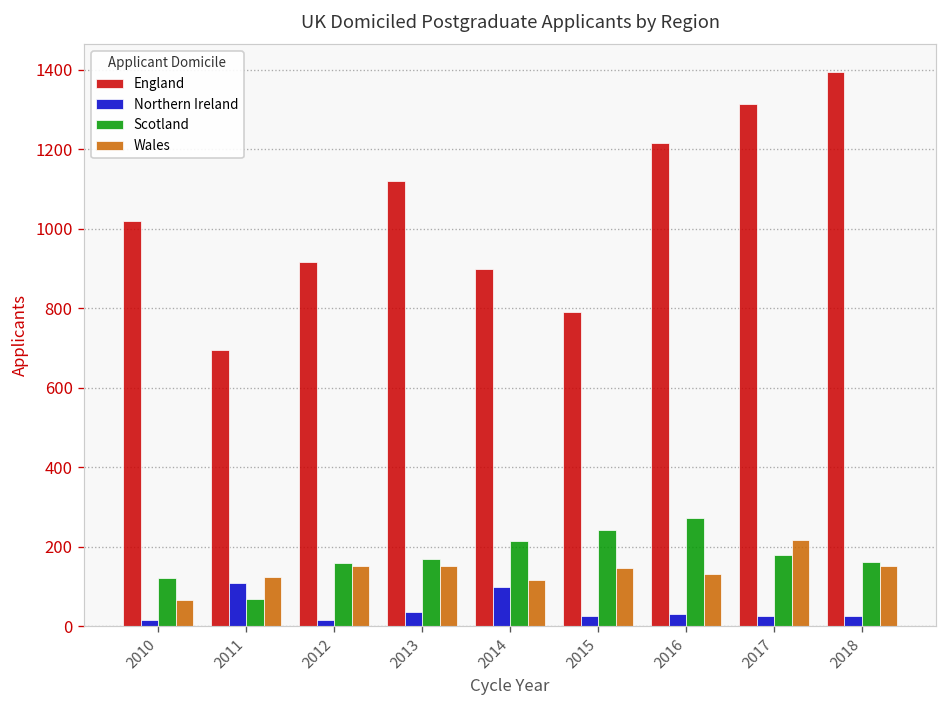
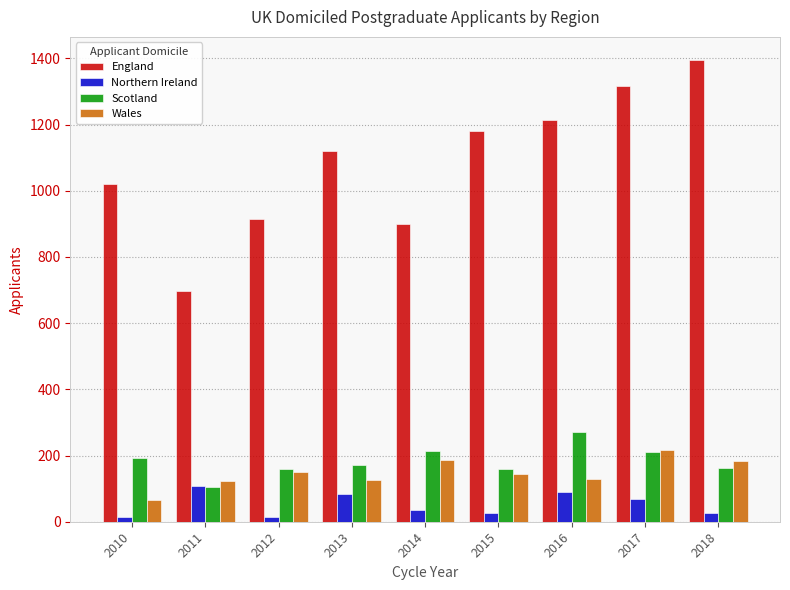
Scotland, 2010: 120 -> 190
Scotland, 2011: 70 -> 110
Northern Ireland, 2013: 40 -> 80
Wales, 2013: 150 -> 130
Northern Ireland, 2014: 100 -> 40
Wales, 2014: 120 -> 190
England, 2015: 790 -> 1180
Scotland, 2015: 240 -> 160
Northern Ireland, 2016: 30 -> 90
Northern Ireland, 2017: 30 -> 70
Scotland, 2017: 180 -> 210
Wales, 2018: 150 -> 180
